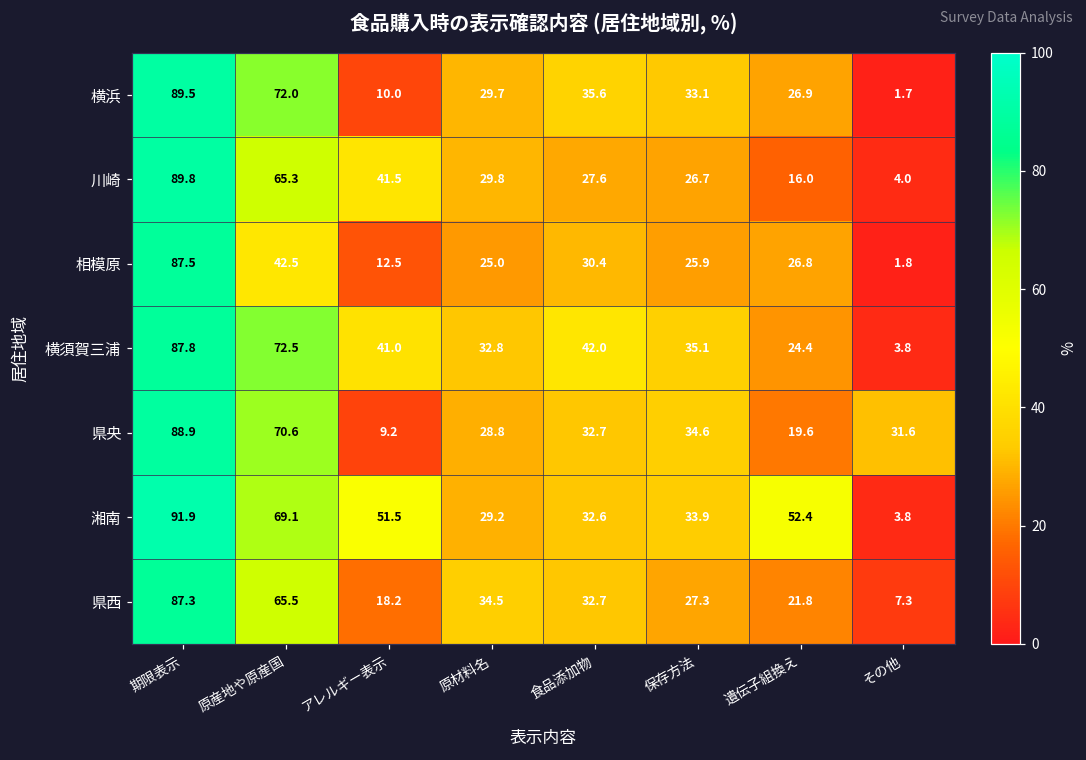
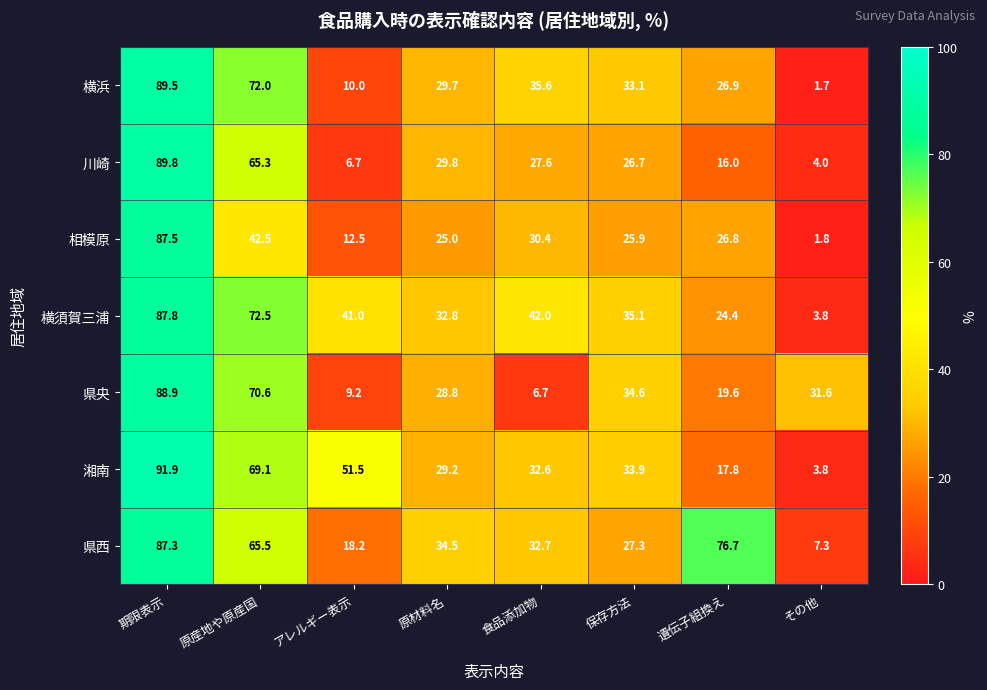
川崎, アレルギー表示: 41.5 -> 6.7
県央, 食品添加物: 32.7 -> 6.7
湘南, 遺伝子組換え: 52.4 -> 17.8
県西, 遺伝子組換え: 21.8 -> 76.7
